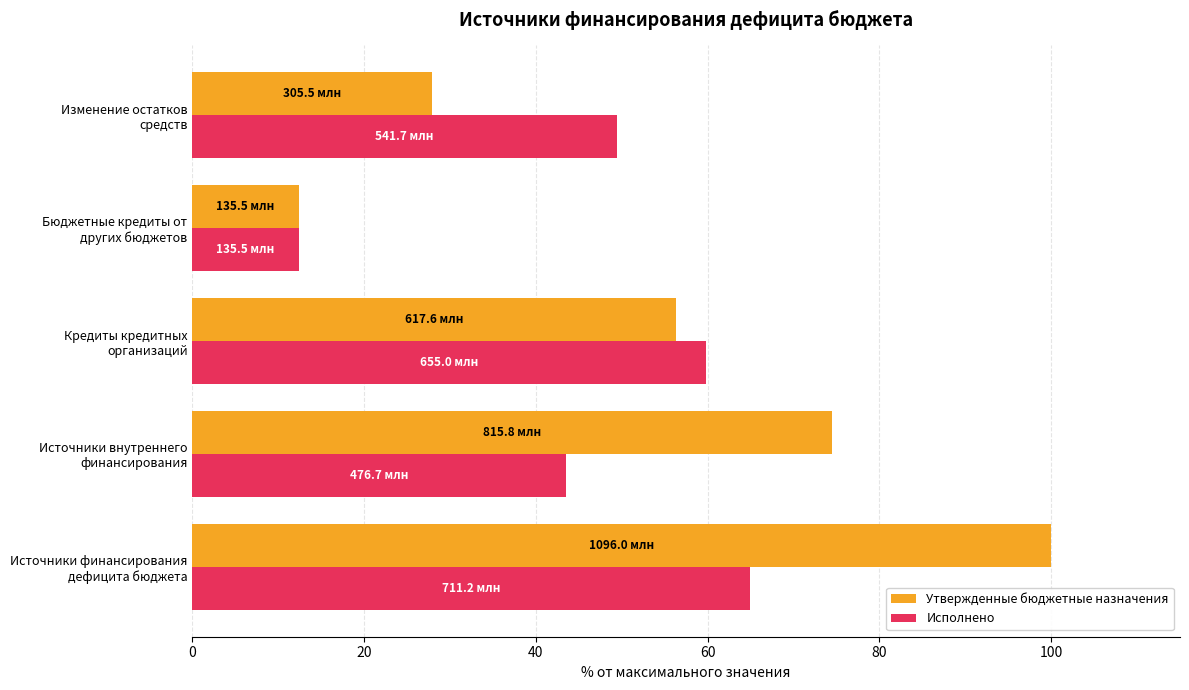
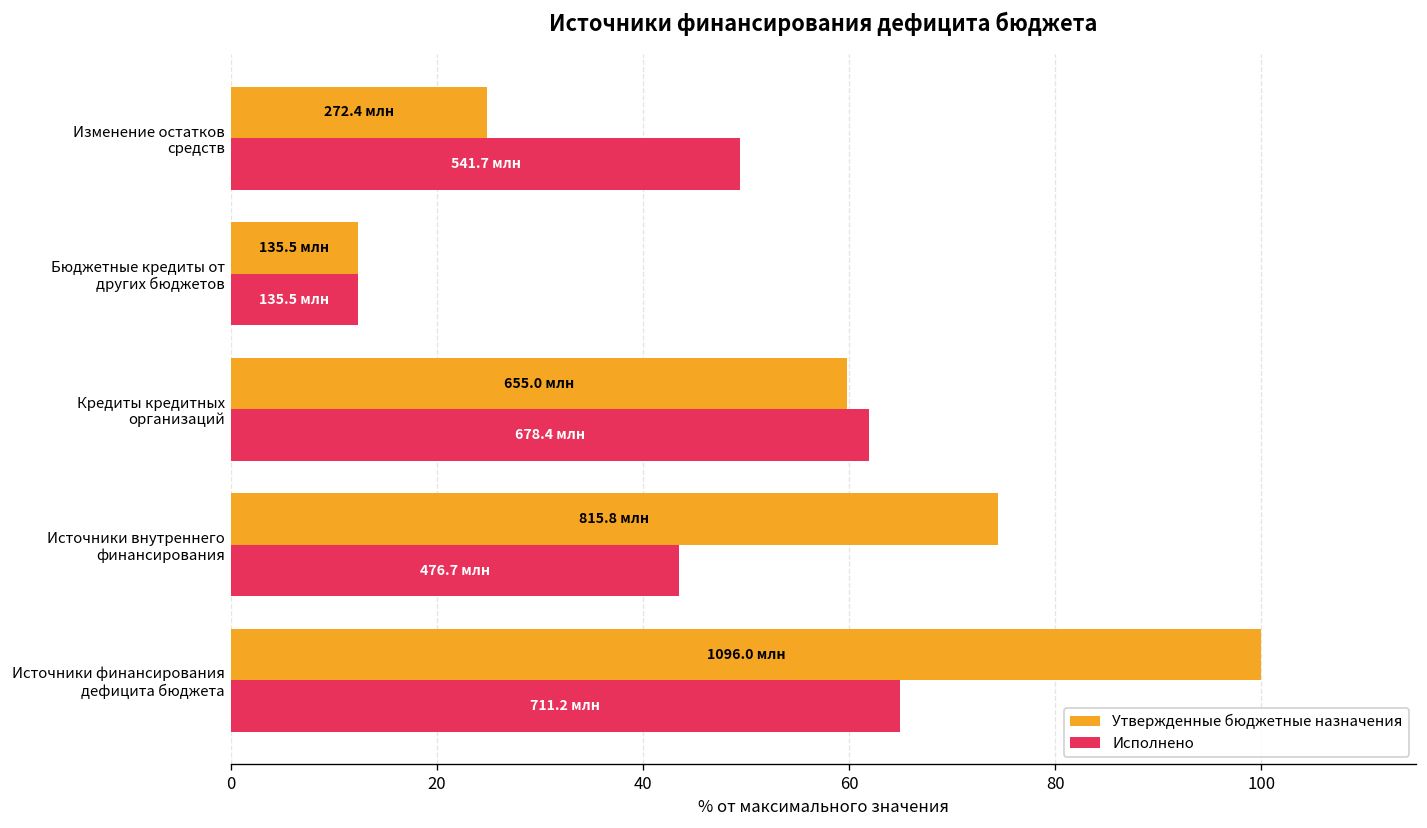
Утвержденные бюджетные назначения, Изменение остатков средств: 305.5 -> 272.4
Утвержденные бюджетные назначения, Кредиты кредитных организаций: 617.6 -> 655.0
Исполнено, Кредиты кредитных организаций: 655.0 -> 678.4
